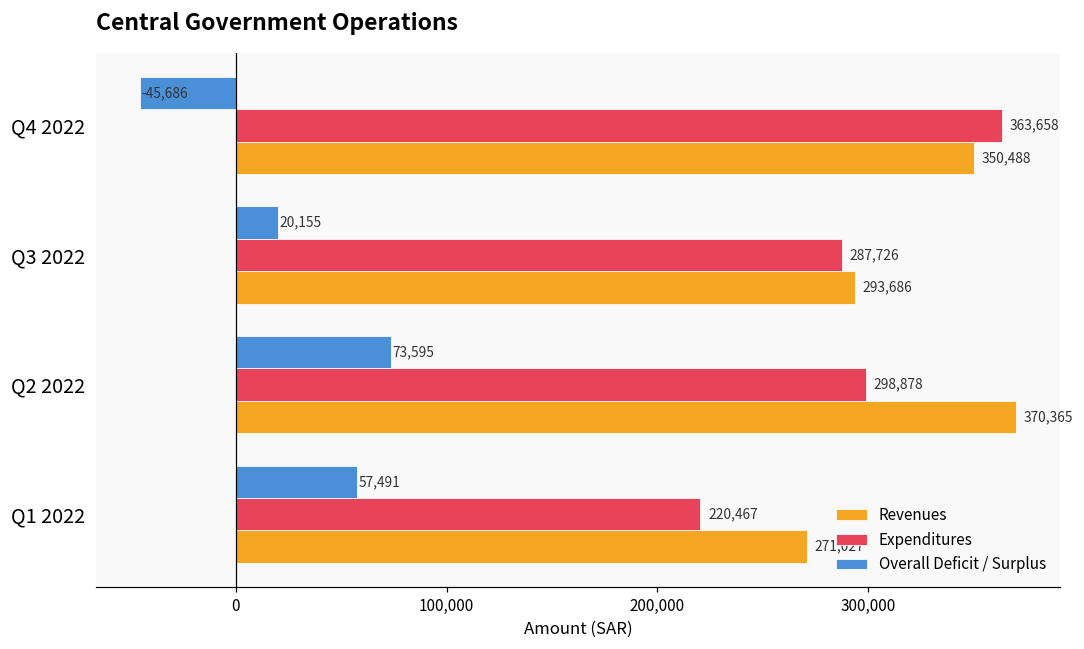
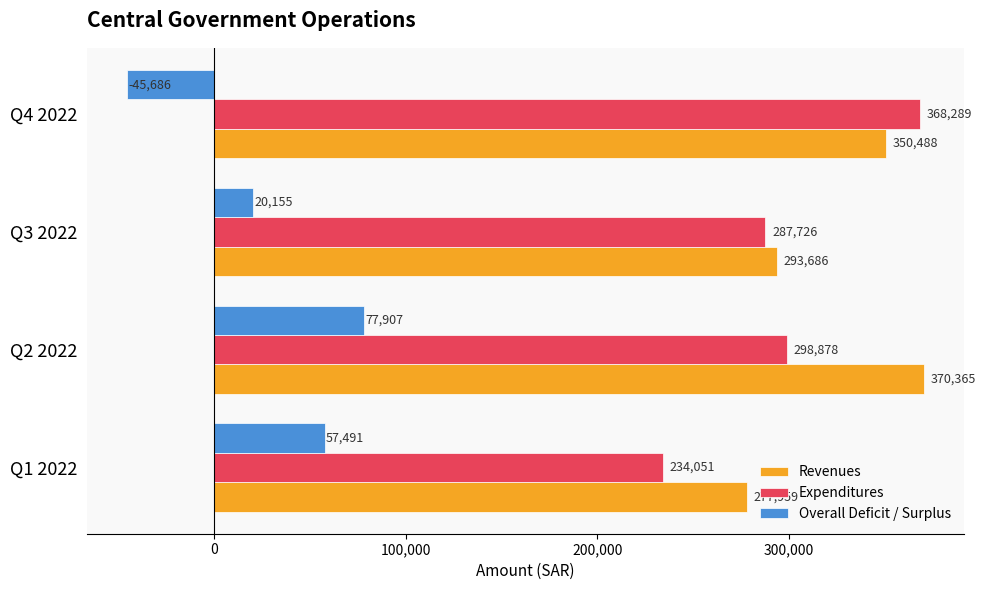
Expenditures, Q4 2022: 363,658 -> 368,289
Overall Deficit / Surplus, Q2 2022: 73,595 -> 77,907
Expenditures, Q1 2022: 220,467 -> 234,051
Revenues, Q1 2022: 271,027 -> 277,959
